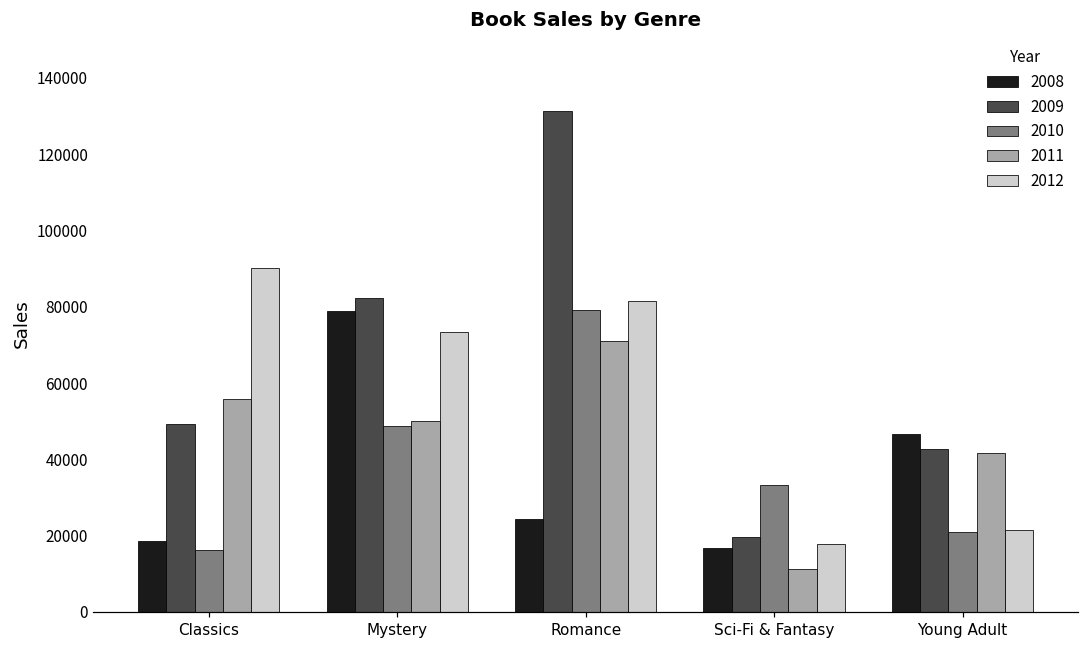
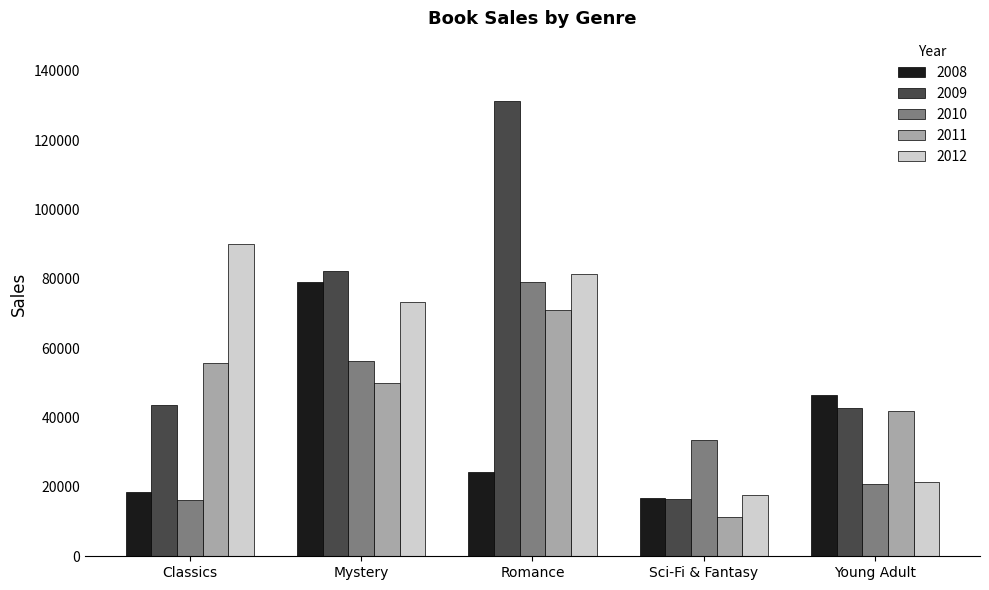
2009, Classics: 49000 -> 44000
2010, Mystery: 49000 -> 56000
2009, Sci-Fi & Fantasy: 20000 -> 17000
